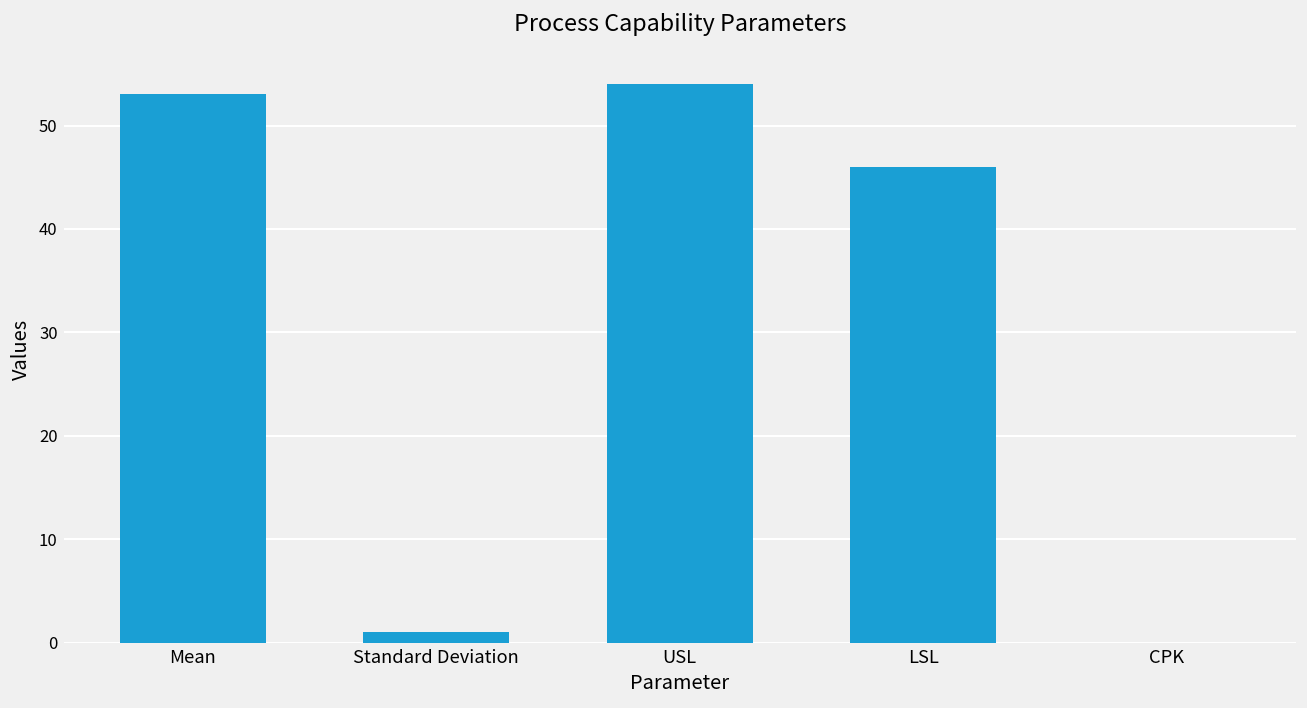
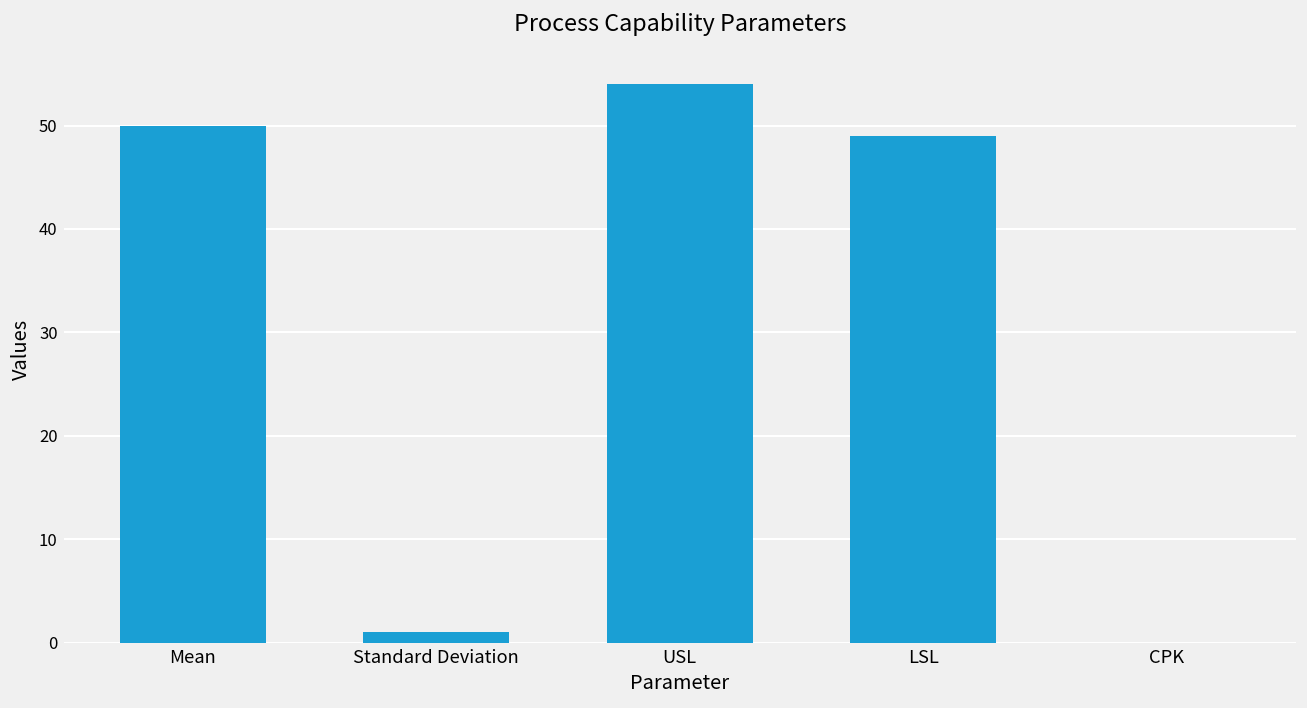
Mean: 53 -> 50
LSL: 46 -> 49
